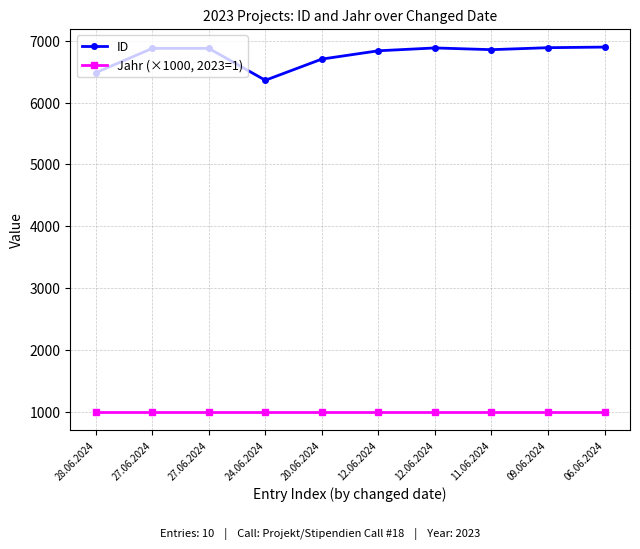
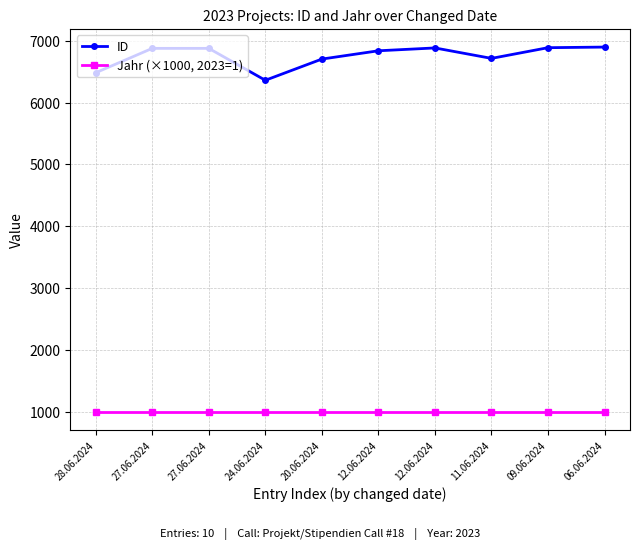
ID, 11.06.2024: 6900 -> 6700
